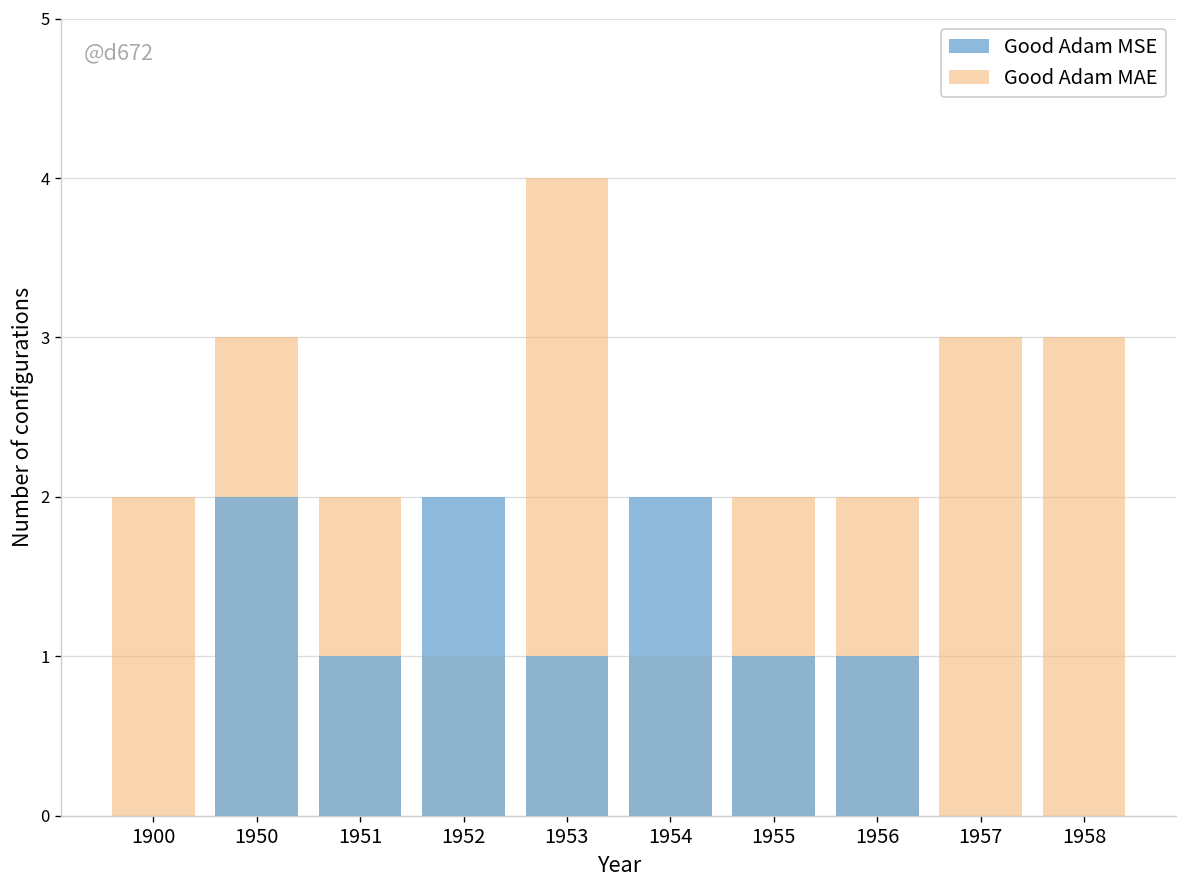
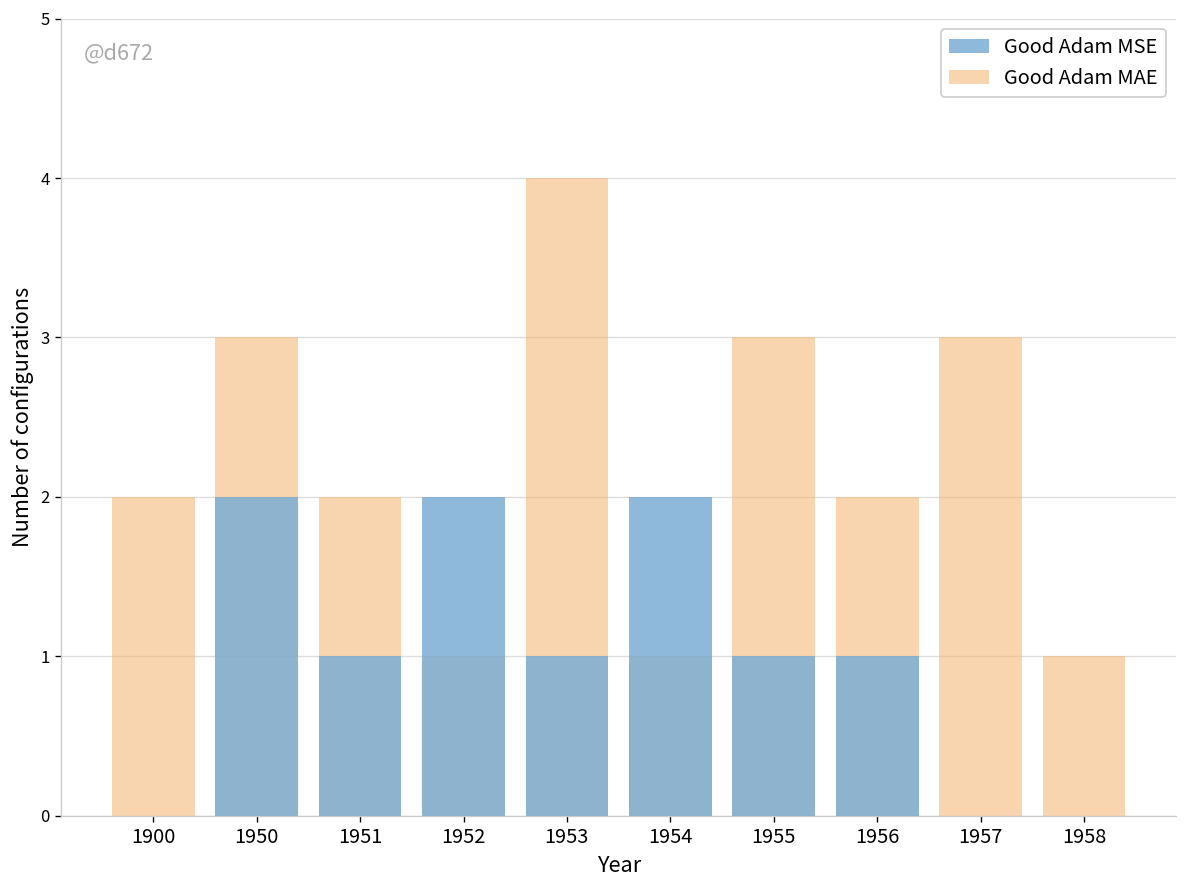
Good Adam MAE, 1955: 2 -> 3
Good Adam MAE, 1958: 3 -> 1
